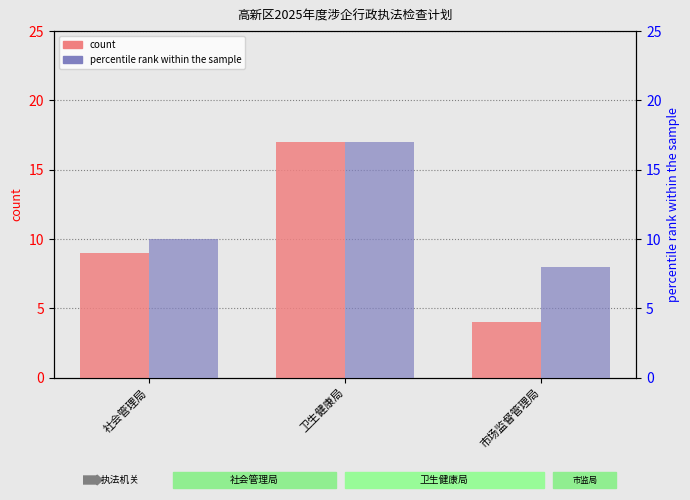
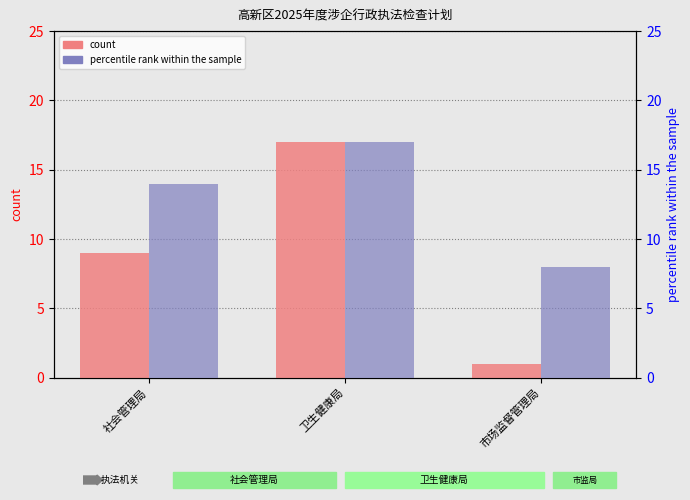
count, 市场监督管理局: 4 -> 1
percentile rank within the sample, 社会管理局: 10 -> 14
